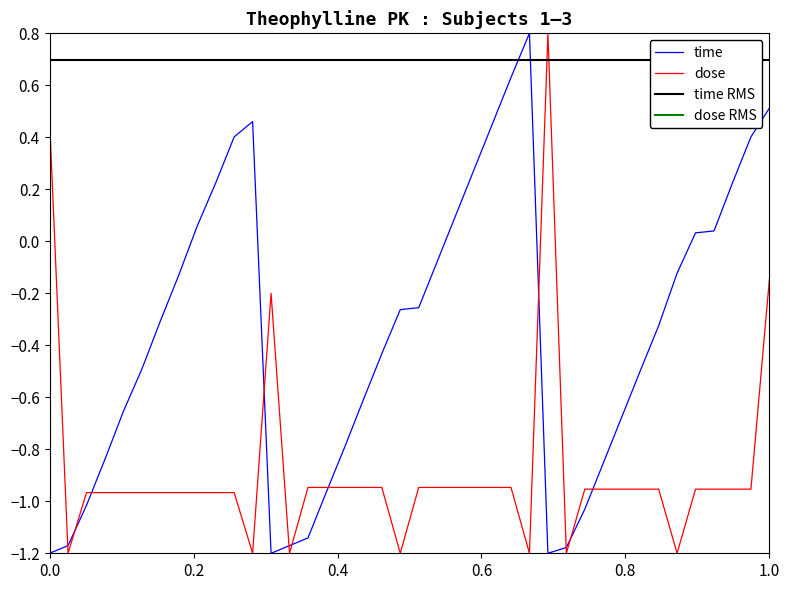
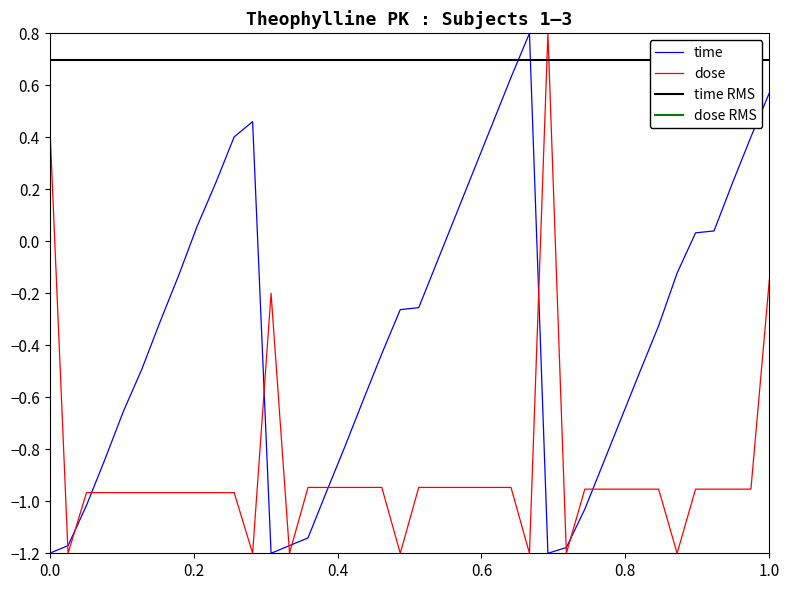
time, 1.0: 0.51 -> 0.57
